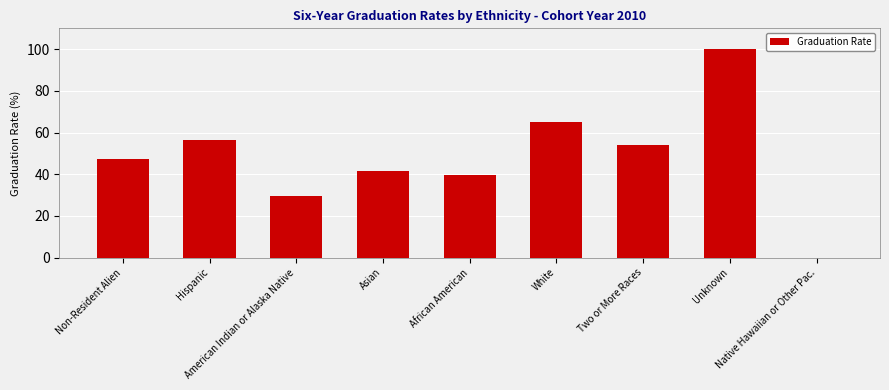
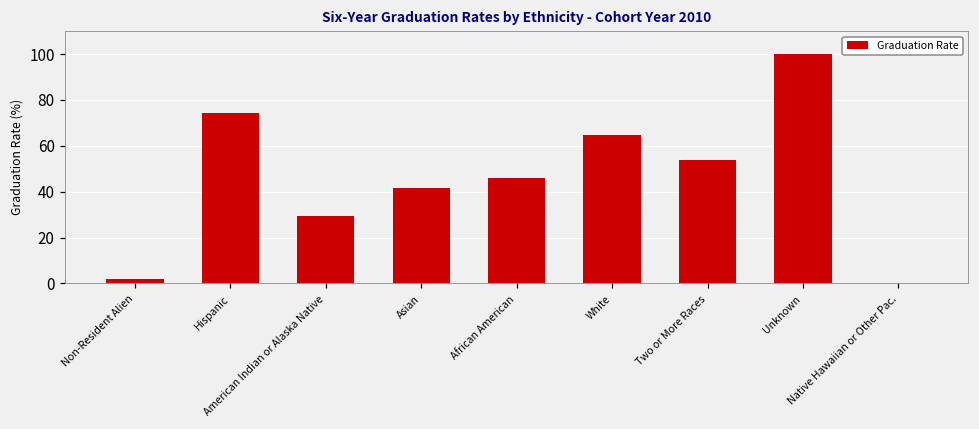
Non-Resident Alien: 47 -> 2
Hispanic: 57 -> 75
African American: 40 -> 46
